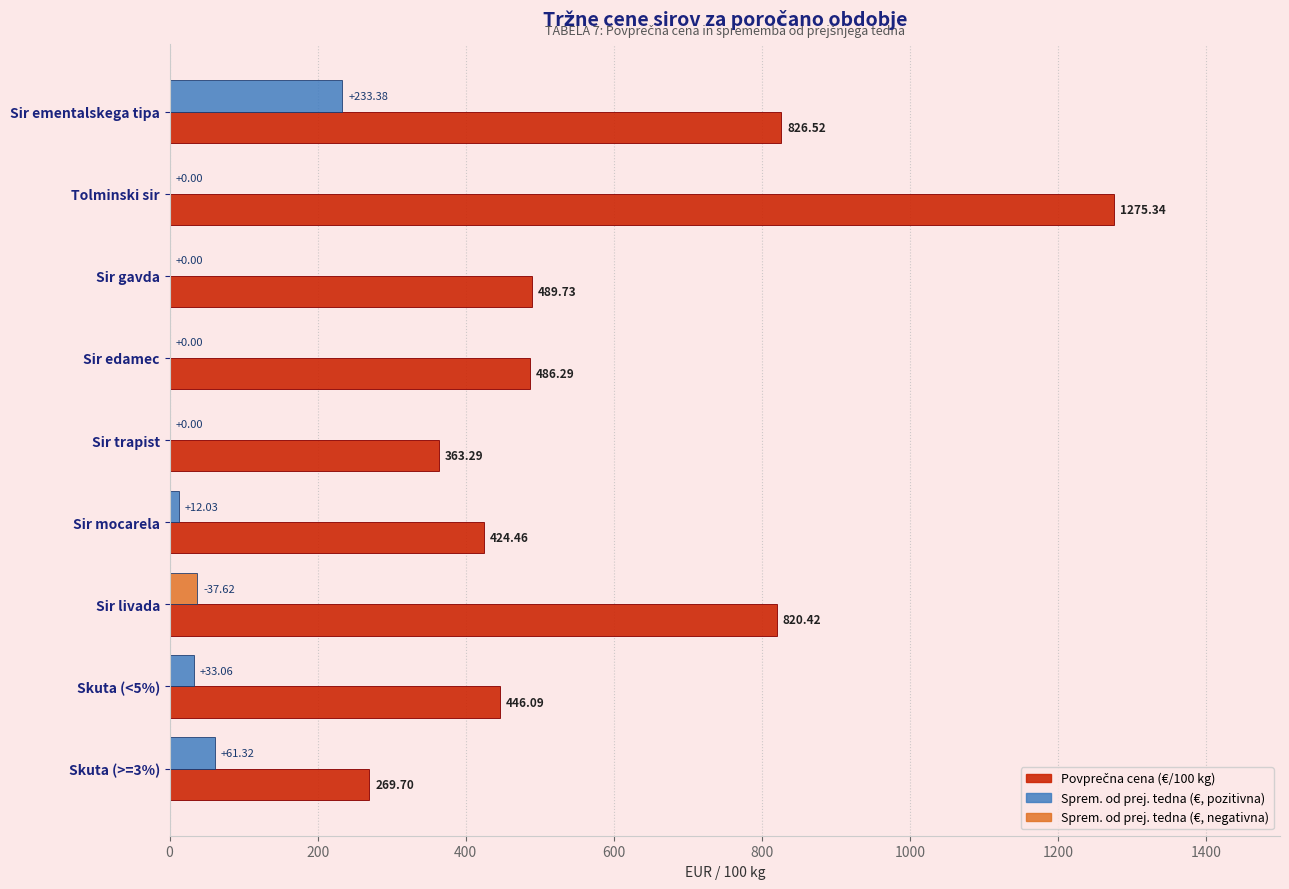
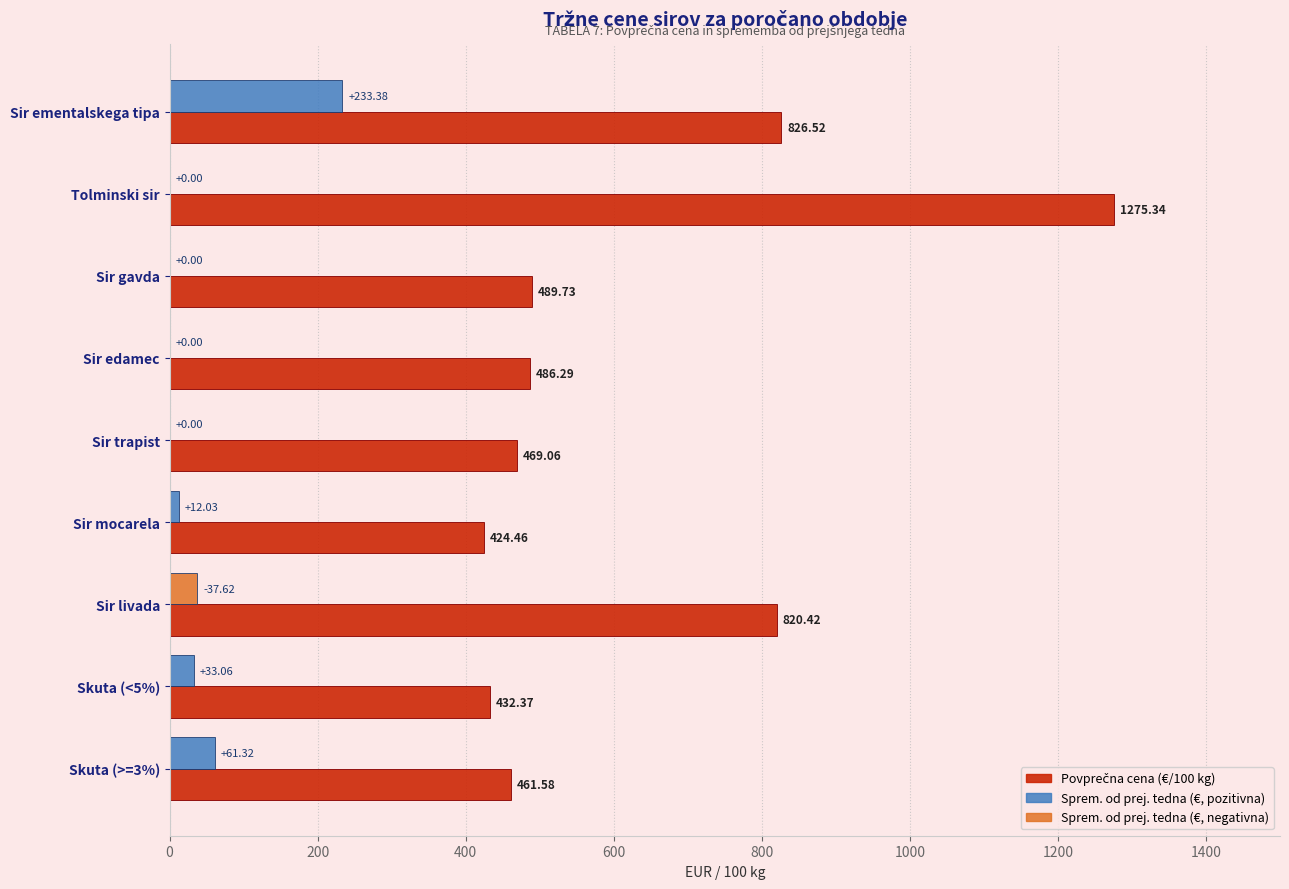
Povprečna cena (€/100 kg), Sir trapist: 363.29 -> 469.06
Povprečna cena (€/100 kg), Skuta (<5%): 446.09 -> 432.37
Povprečna cena (€/100 kg), Skuta (>=3%): 269.70 -> 461.58
